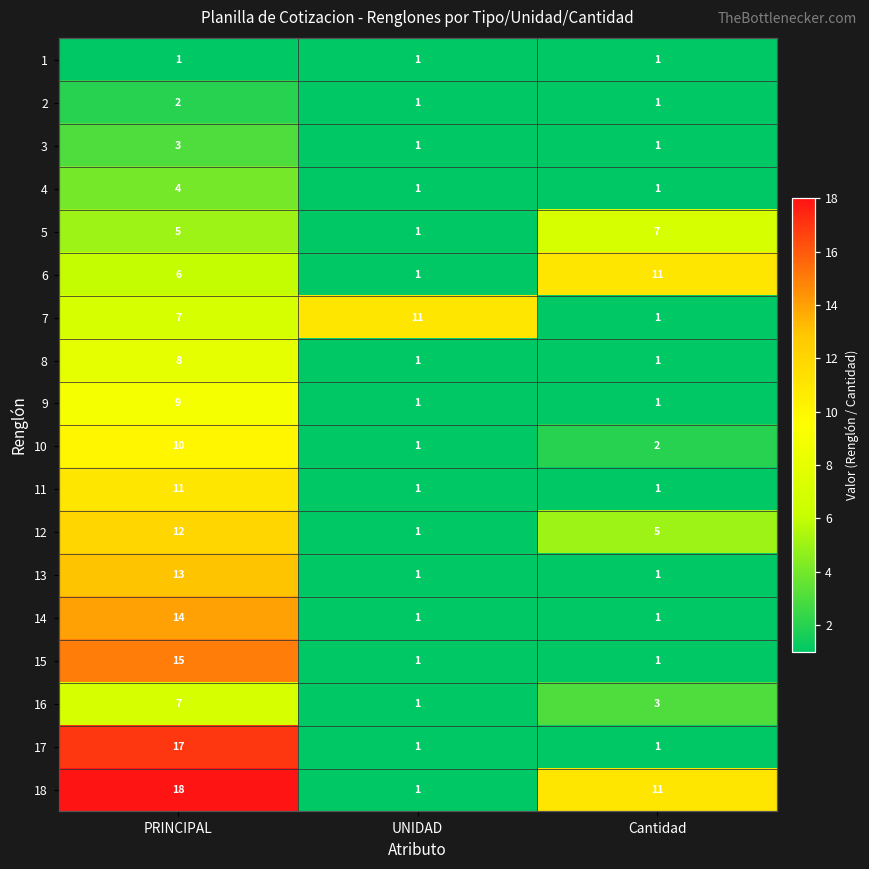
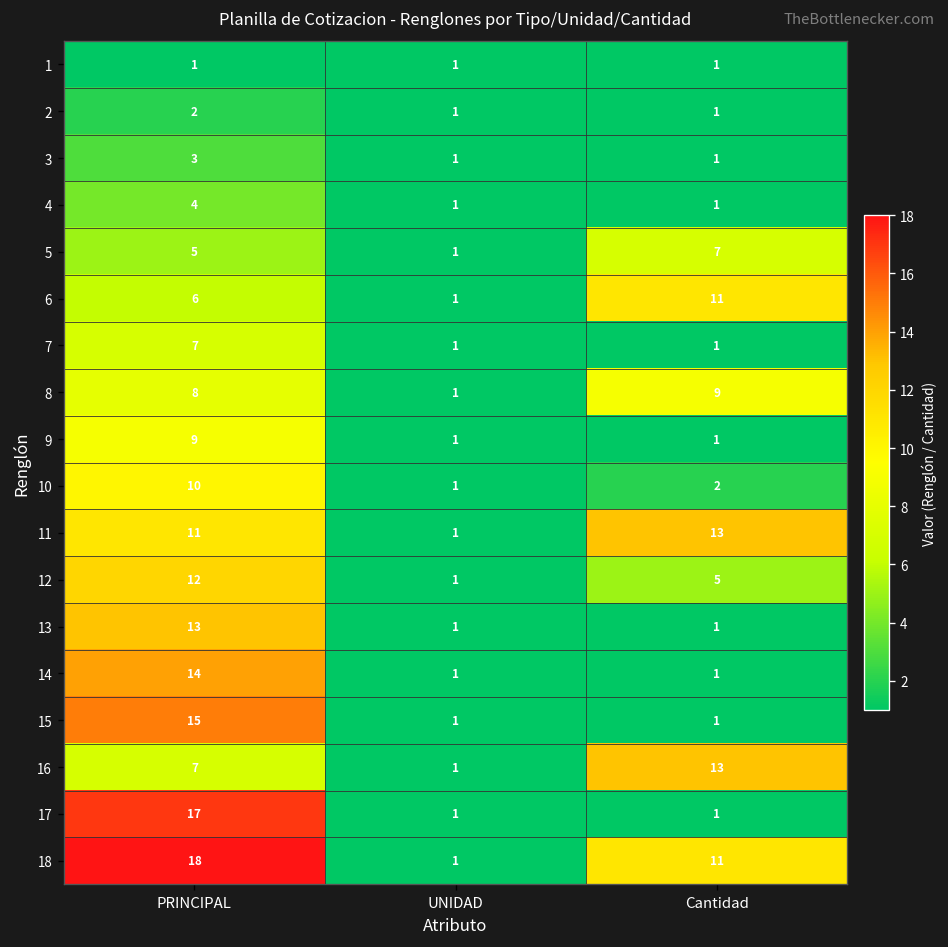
7, UNIDAD: 11 -> 1
8, Cantidad: 1 -> 9
11, Cantidad: 1 -> 13
16, Cantidad: 3 -> 13
